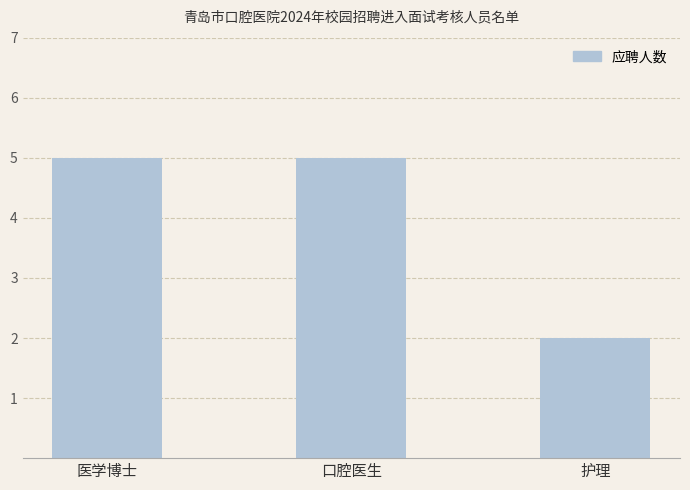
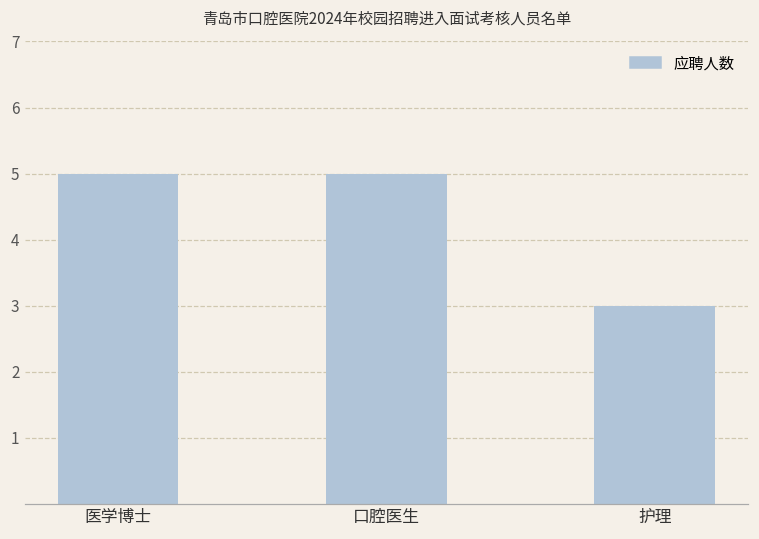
护理: 2 -> 3
